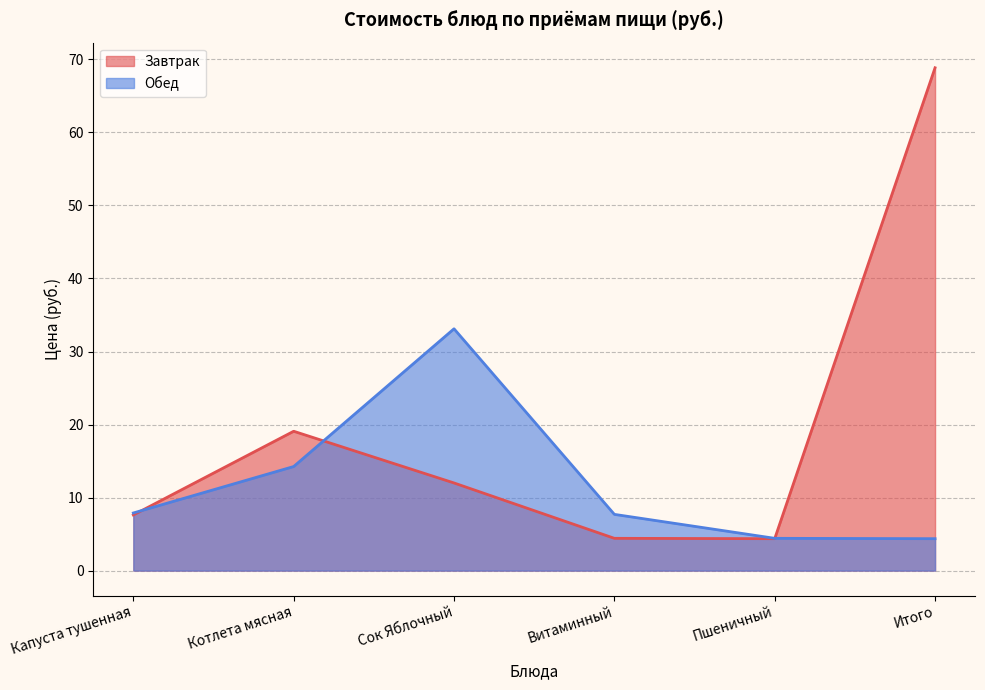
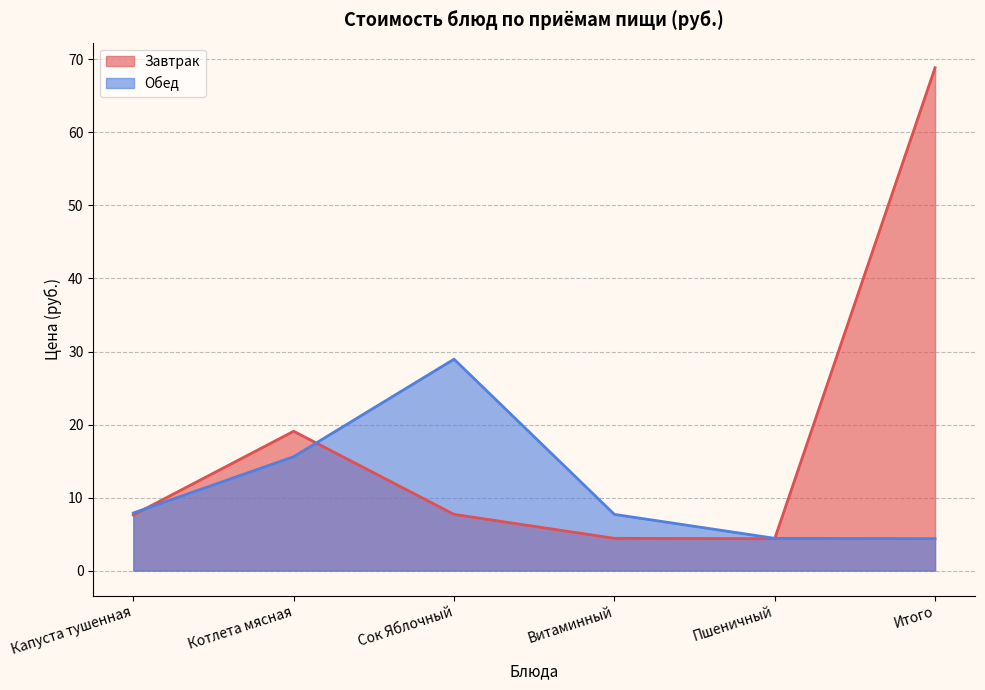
Обед, Котлета мясная: 14 -> 16
Завтрак, Сок Яблочный: 12 -> 8
Обед, Сок Яблочный: 33 -> 29
